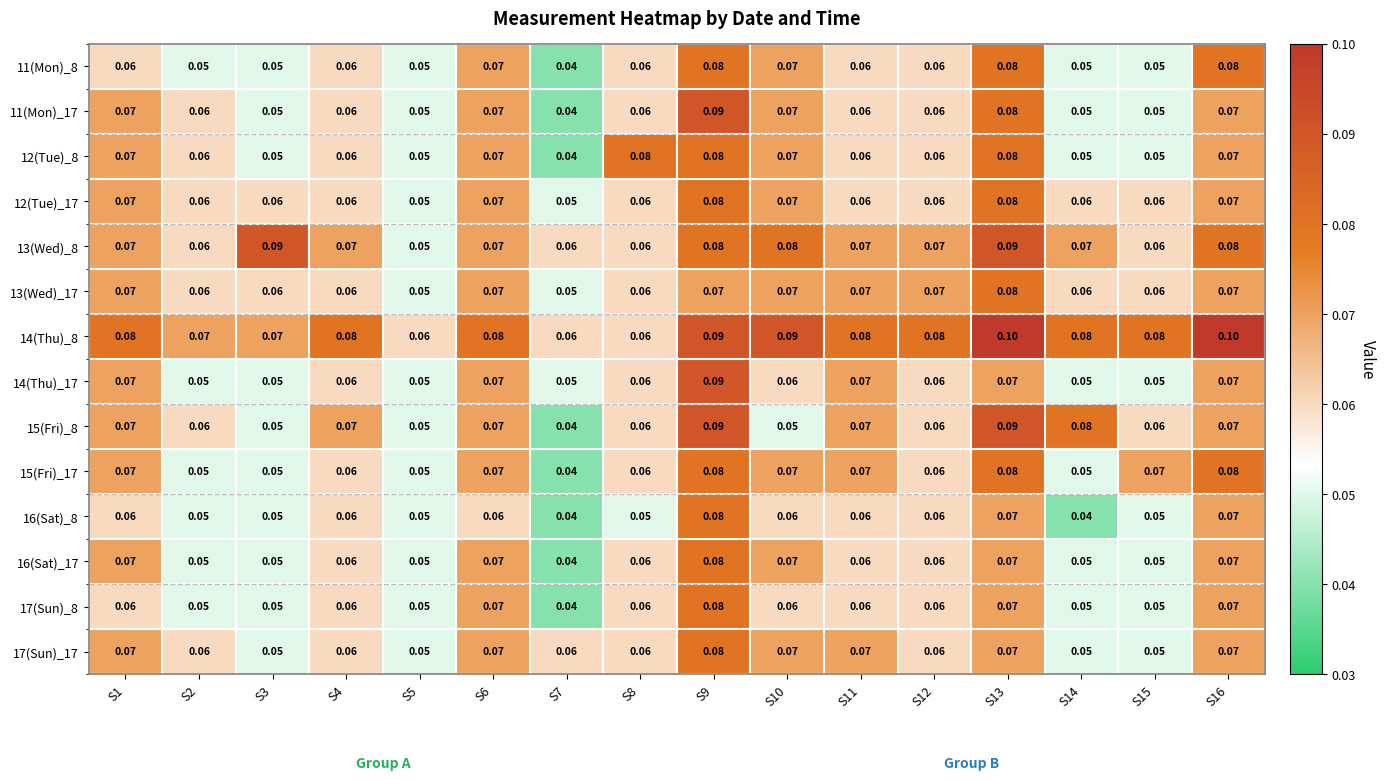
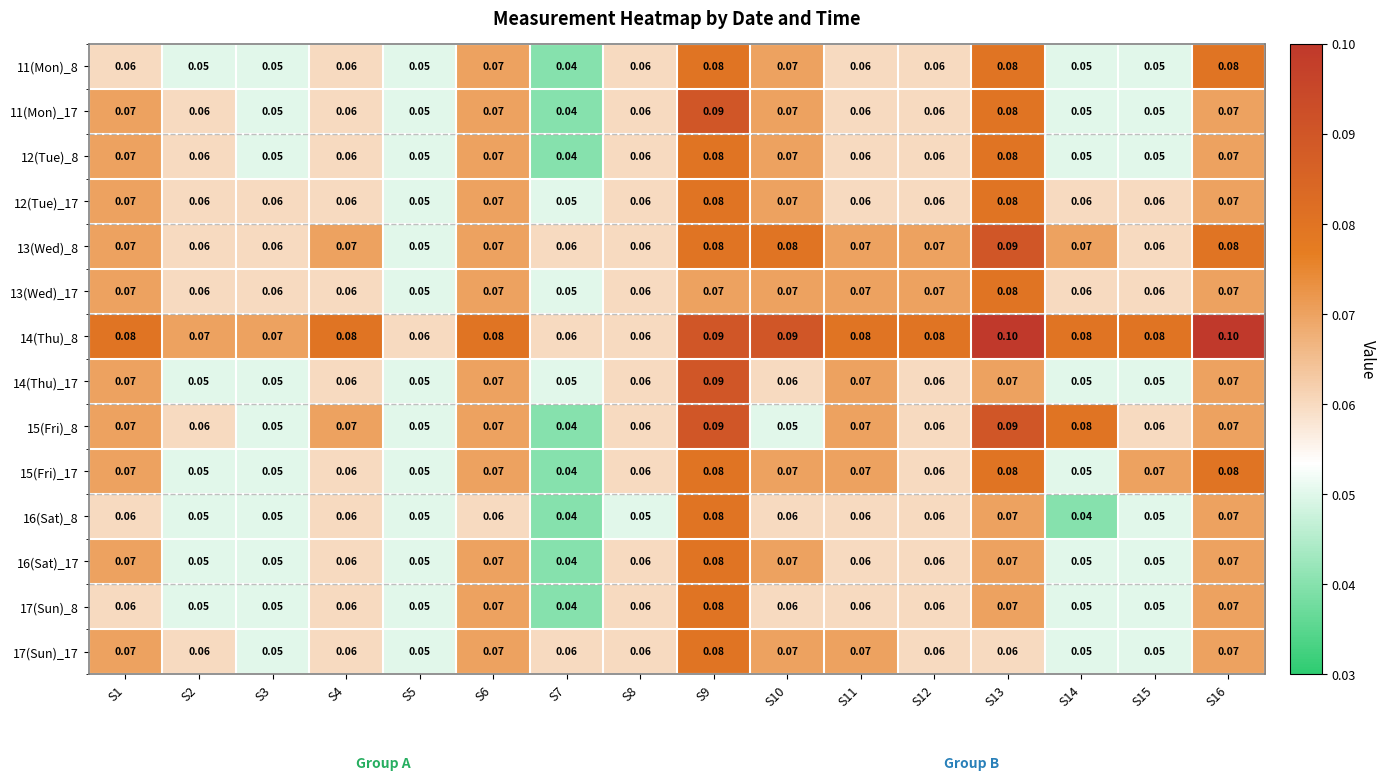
12(Tue)_8, S8: 0.08 -> 0.06
13(Wed)_8, S3: 0.09 -> 0.06
17(Sun)_17, S13: 0.07 -> 0.06
